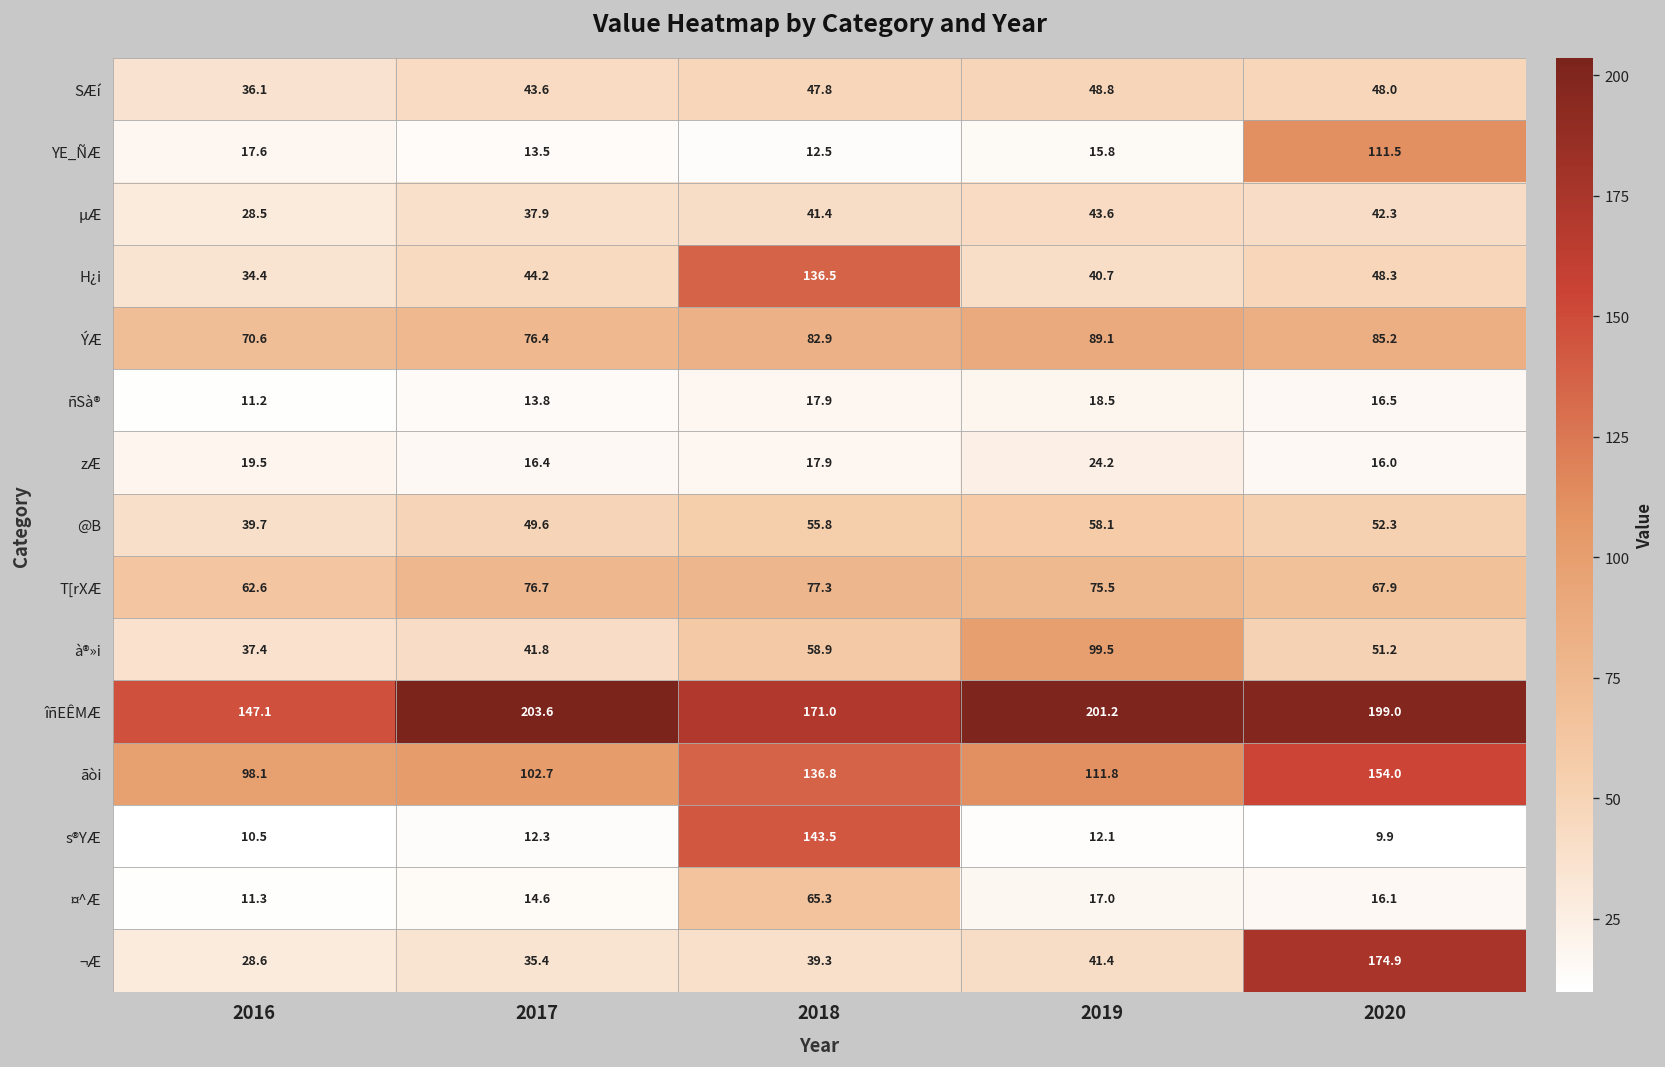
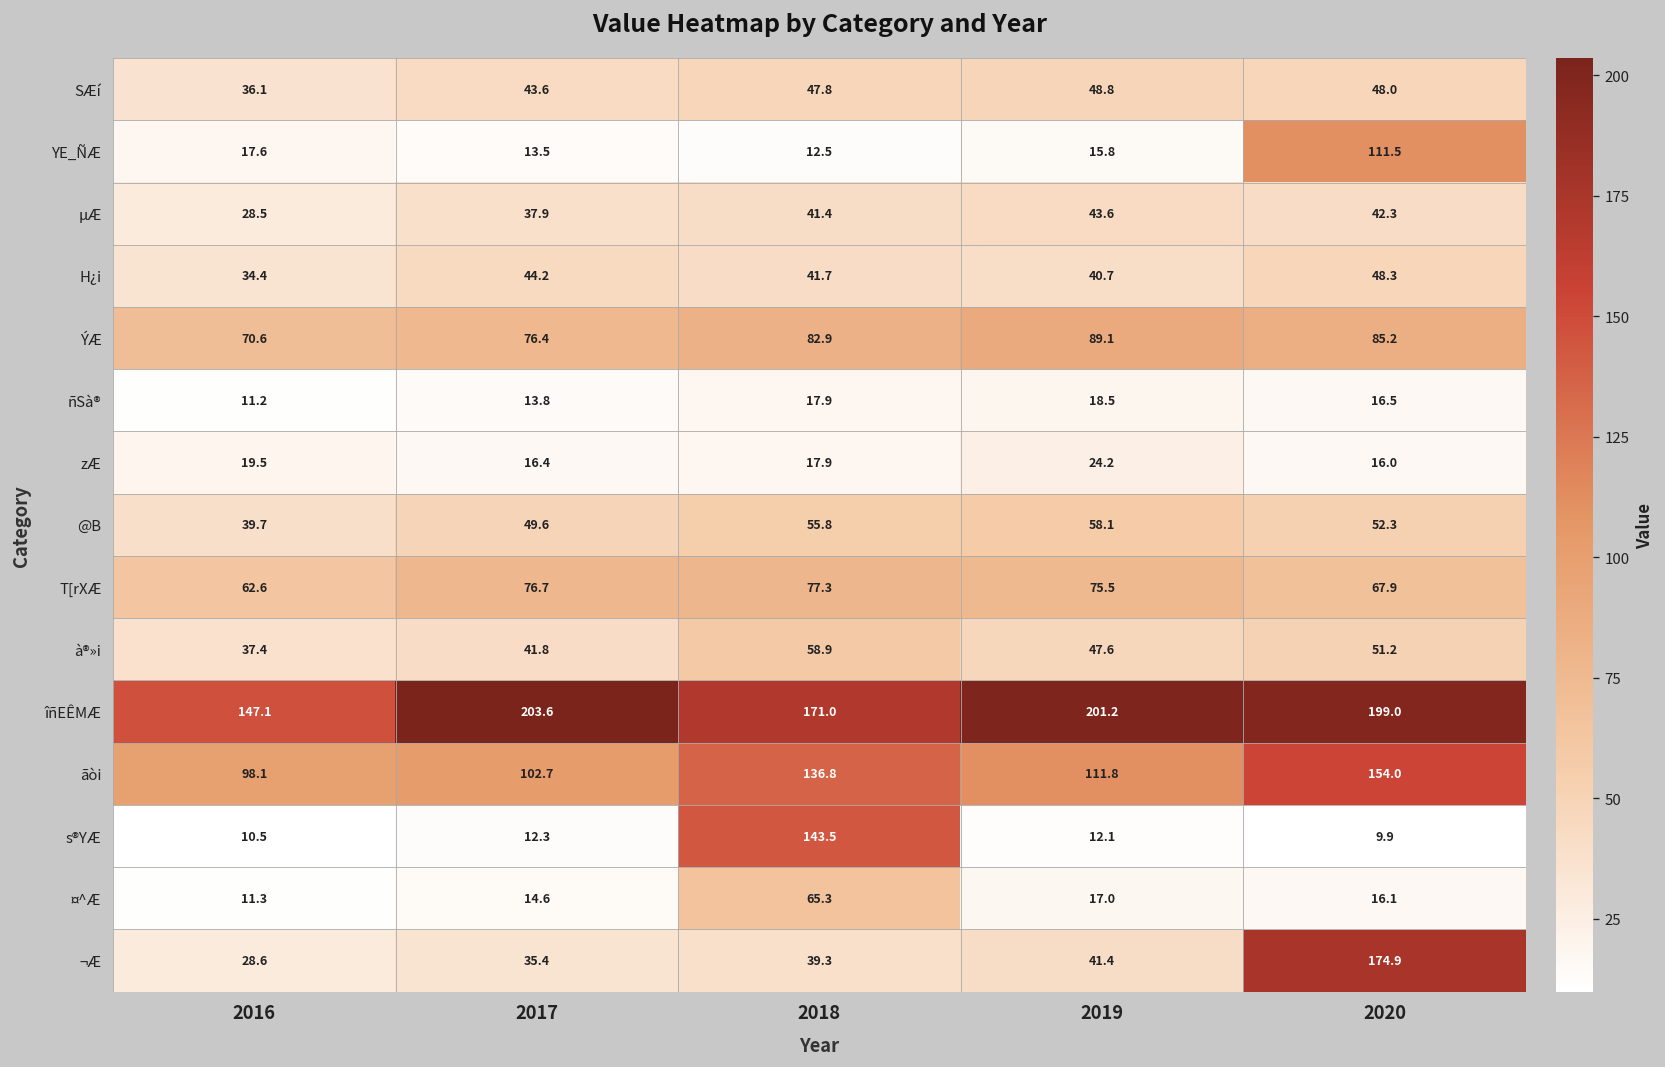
H¿i, 2018: 136.5 -> 41.7
à®»i, 2019: 99.5 -> 47.6
